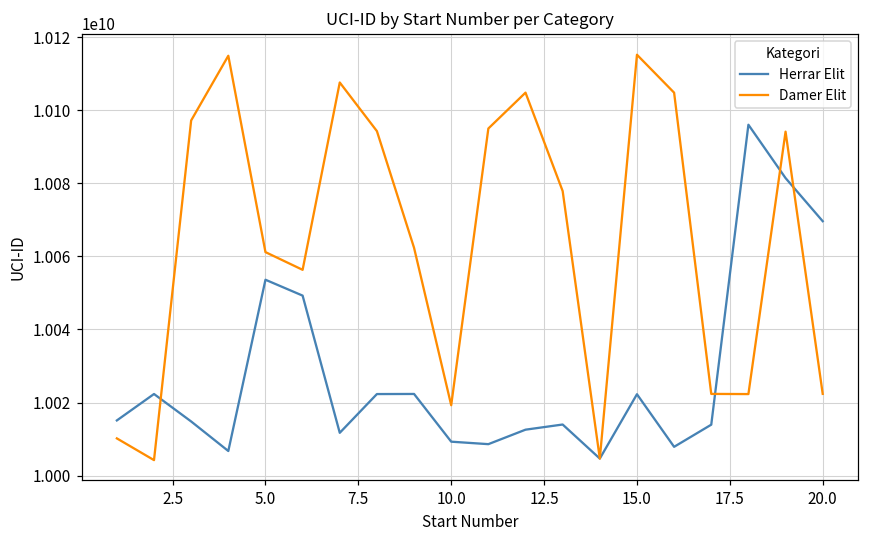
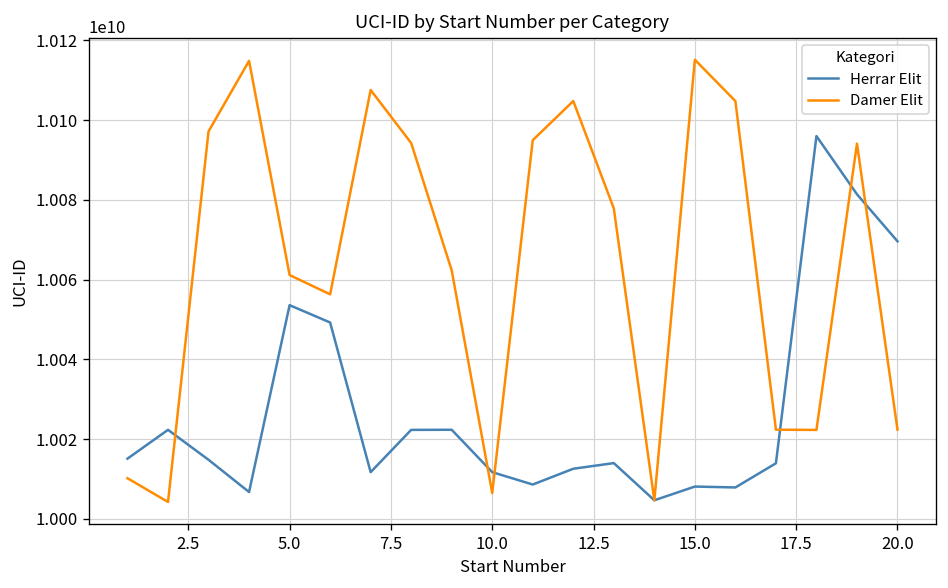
Herrar Elit, 10.0: 10009000000 -> 10012000000
Damer Elit, 10.0: 10019000000 -> 10006000000
Herrar Elit, 15.0: 10022000000 -> 10008000000
